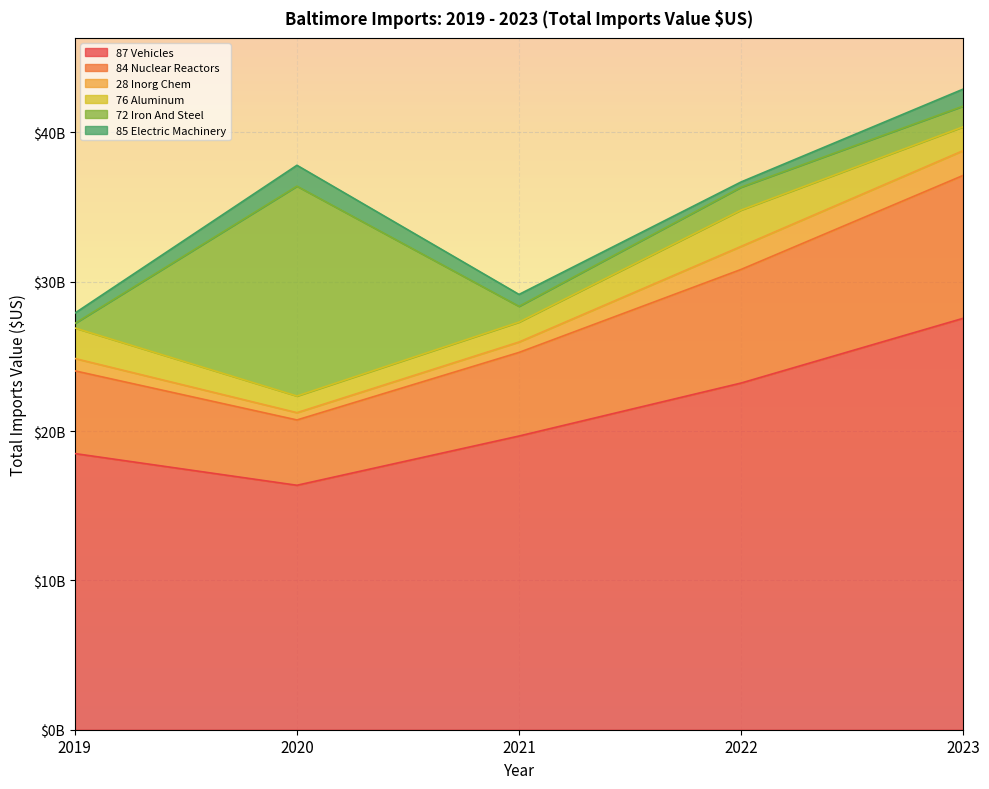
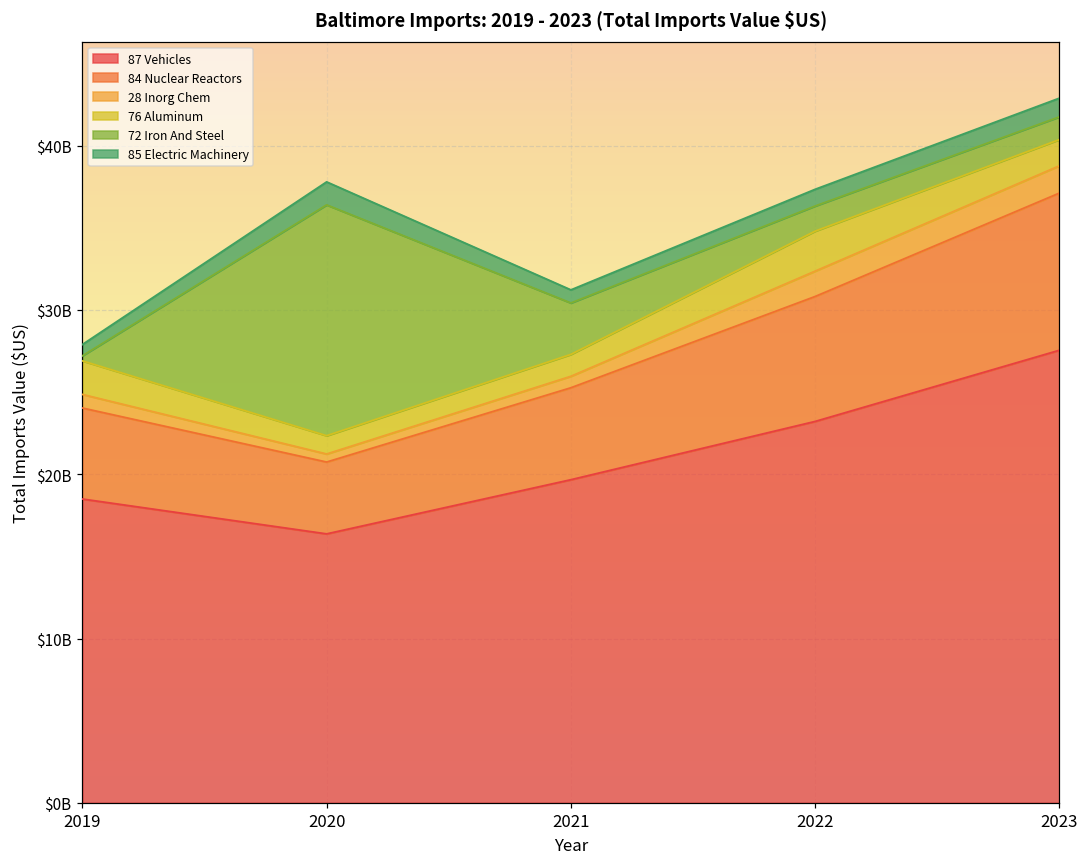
72 Iron And Steel, 2021: $1100000000 -> $3100000000
85 Electric Machinery, 2022: $400000000 -> $1000000000
